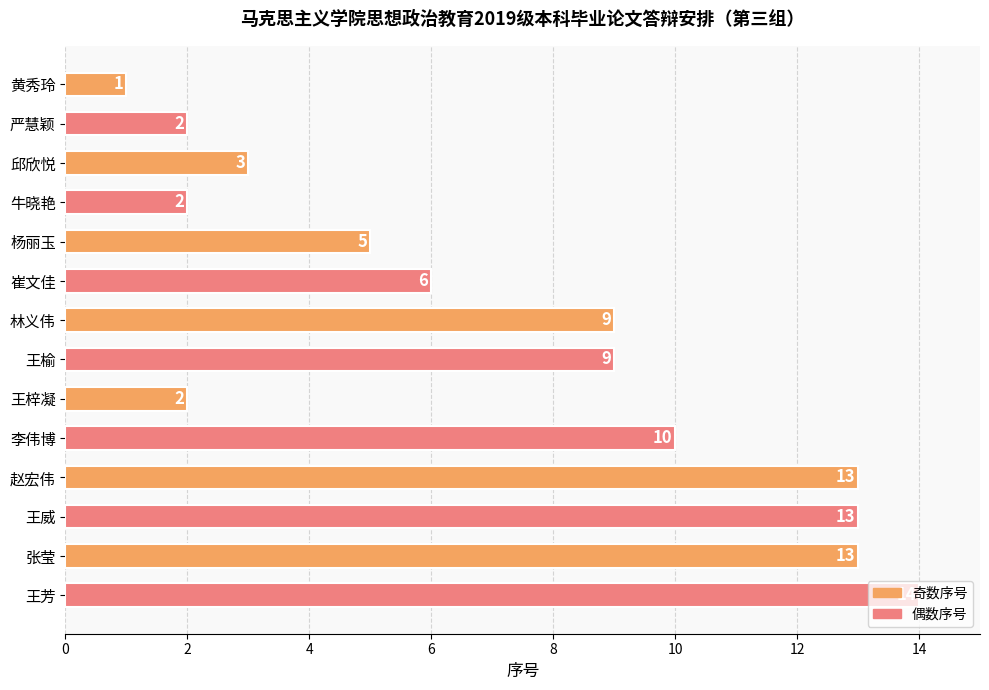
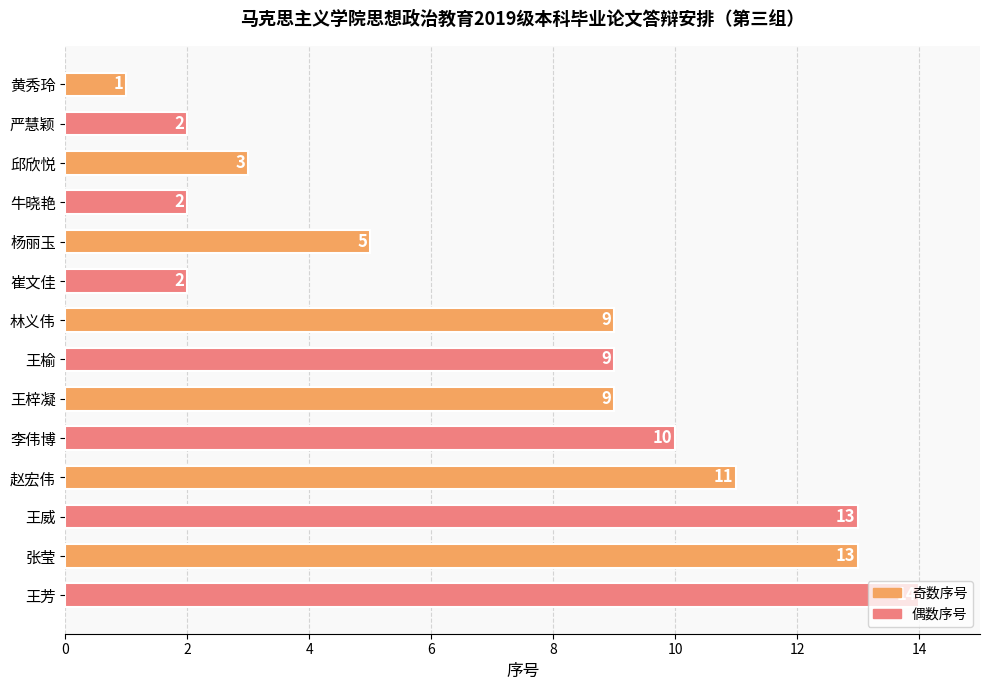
崔文佳: 6 -> 2
王梓凝: 2 -> 9
赵宏伟: 13 -> 11
